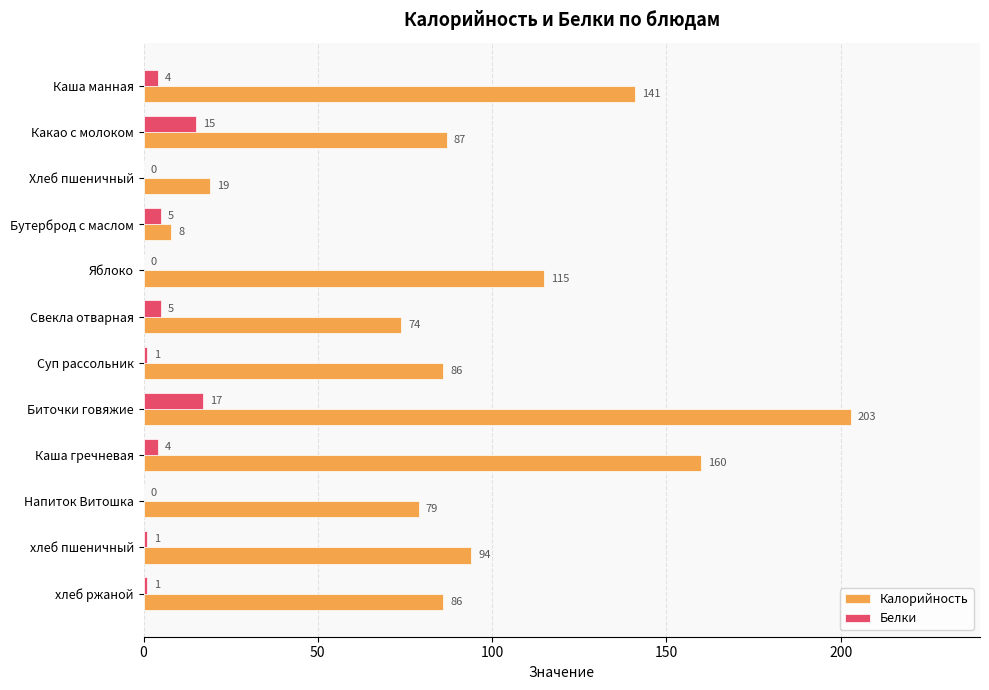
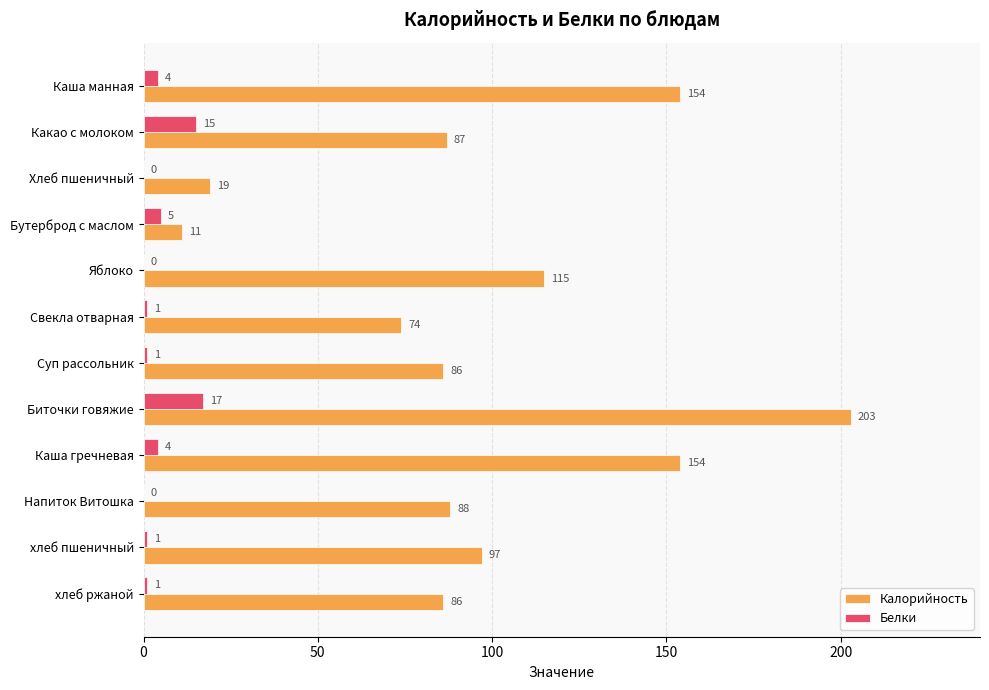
Калорийность, Каша манная: 141 -> 154
Калорийность, Бутерброд с маслом: 8 -> 11
Белки, Свекла отварная: 5 -> 1
Калорийность, Каша гречневая: 160 -> 154
Калорийность, Напиток Витошка: 79 -> 88
Калорийность, хлеб пшеничный: 94 -> 97
